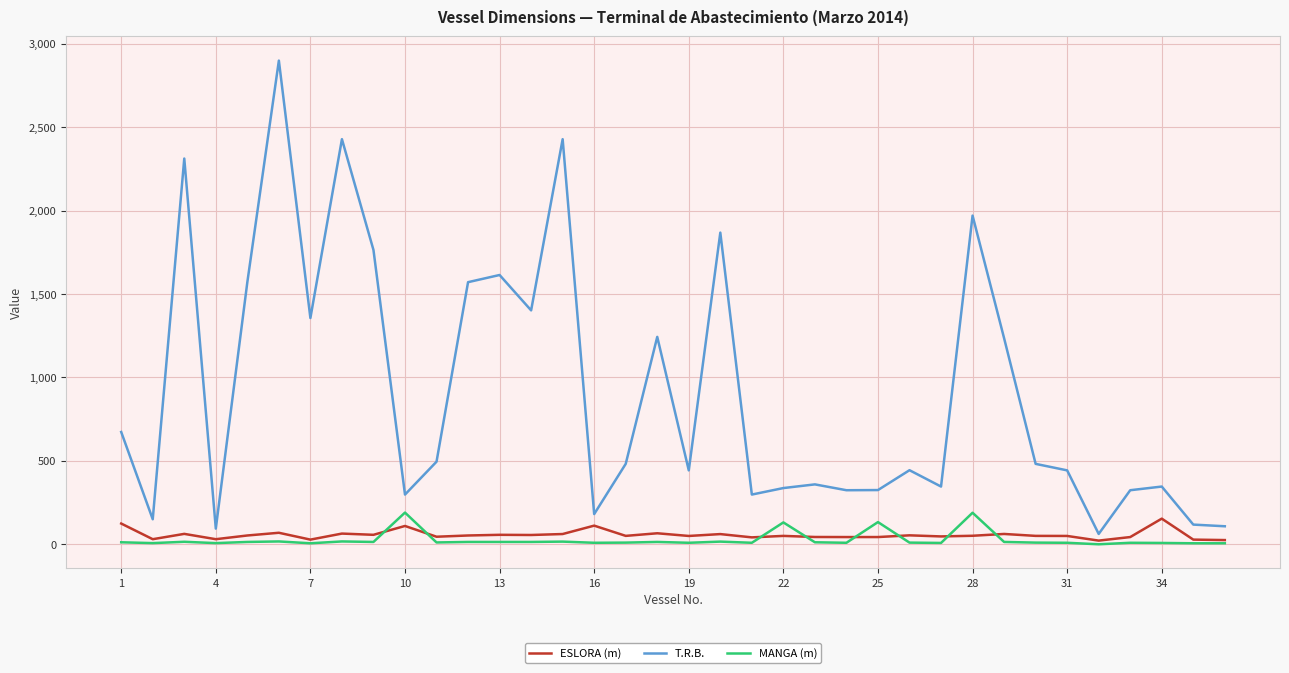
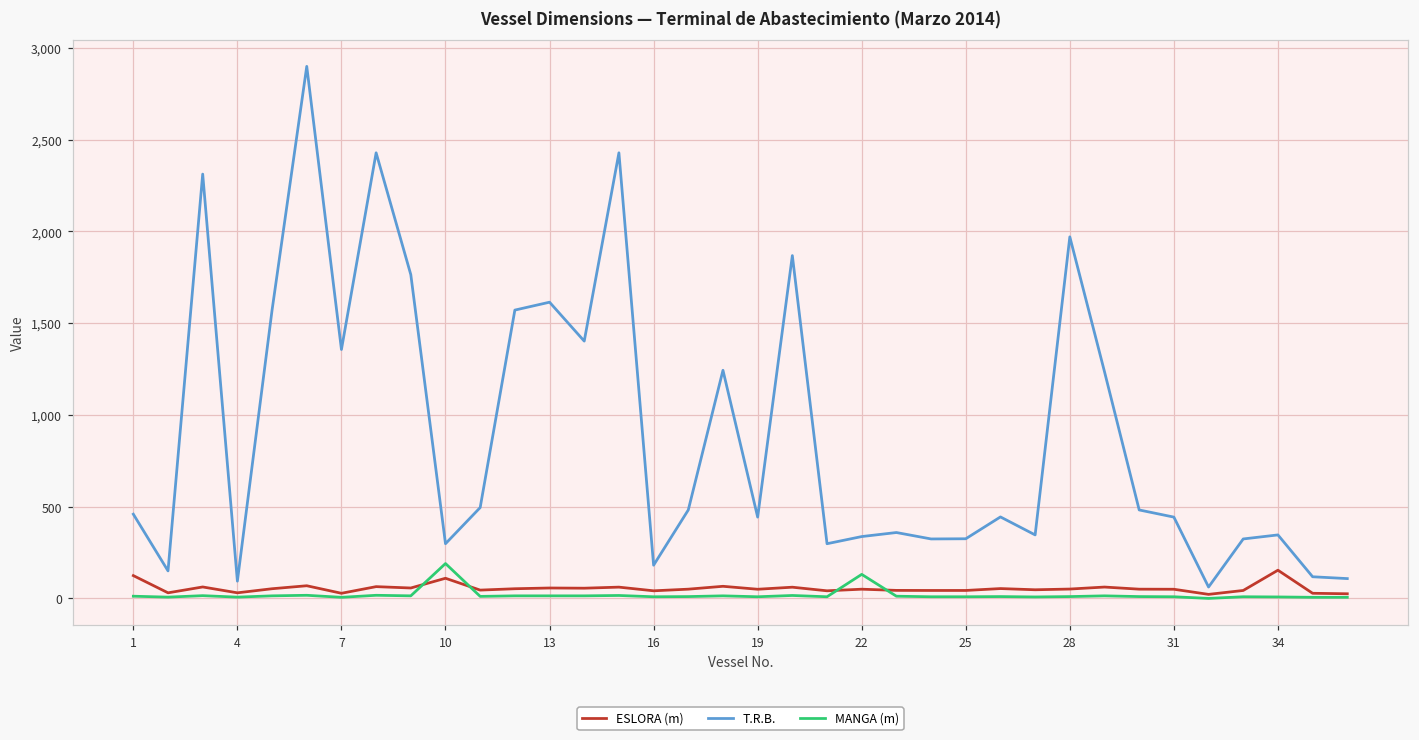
T.R.B., 1: 670 -> 460
ESLORA (m), 16: 110 -> 40
MANGA (m), 25: 130 -> 10
MANGA (m), 28: 190 -> 10
